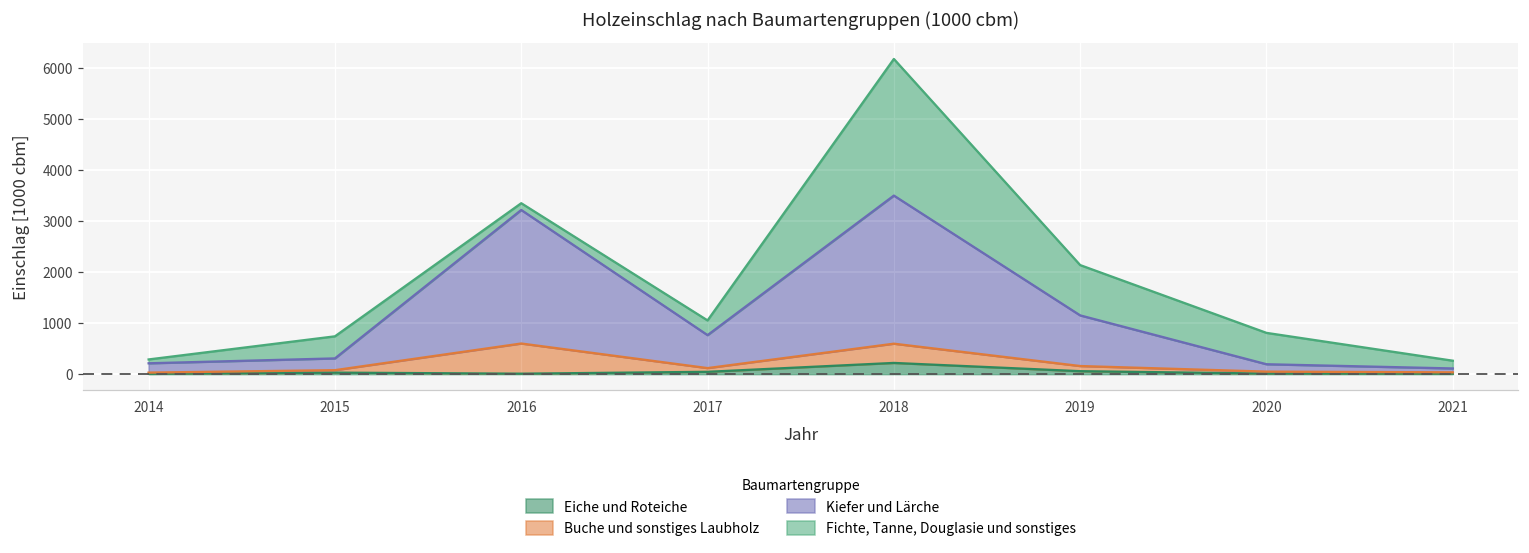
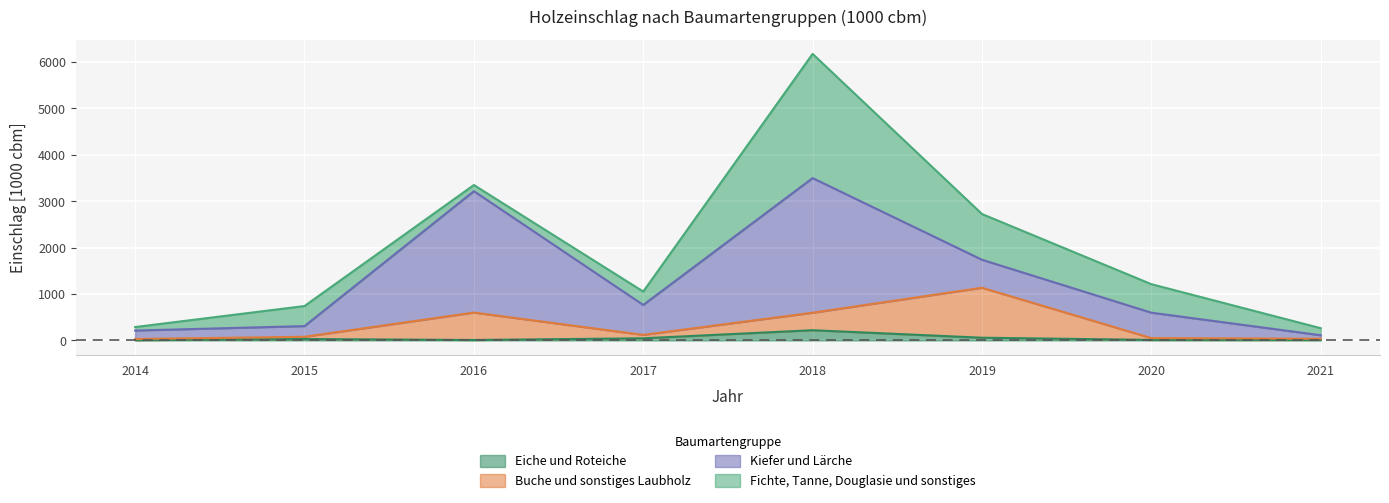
Buche und sonstiges Laubholz, 2019: 100 -> 1100
Kiefer und Lärche, 2019: 1000 -> 600
Kiefer und Lärche, 2020: 100 -> 500
